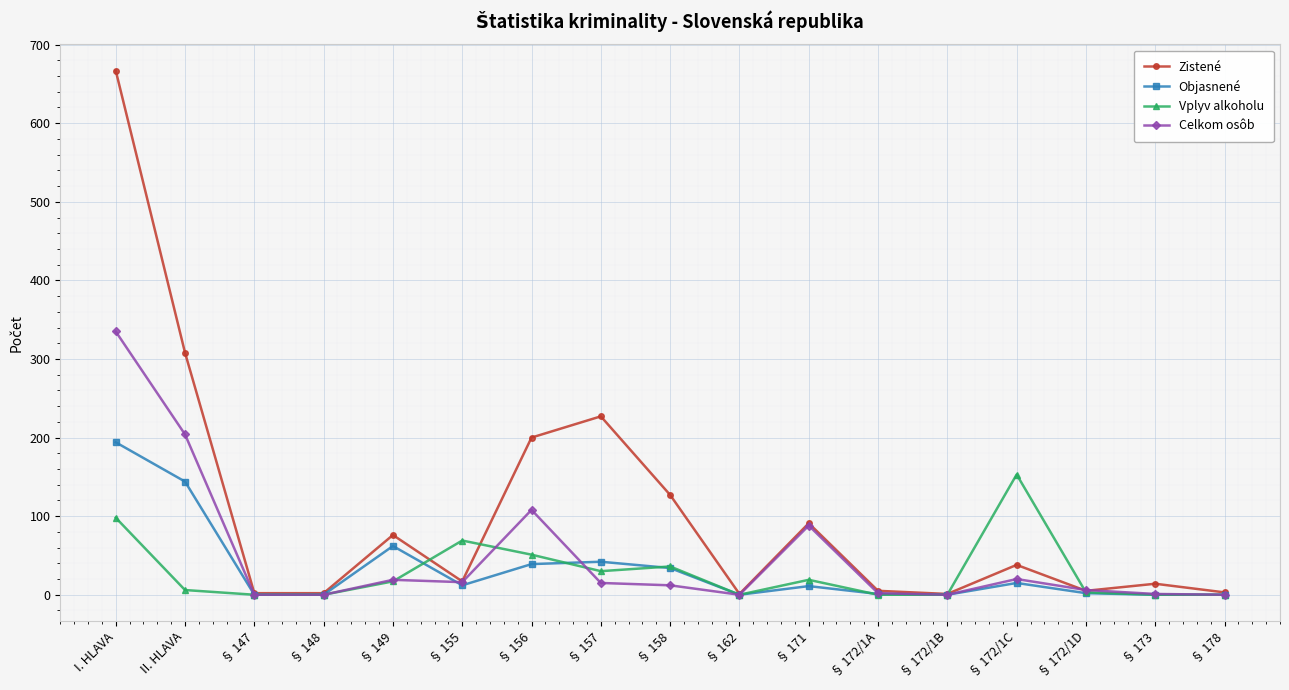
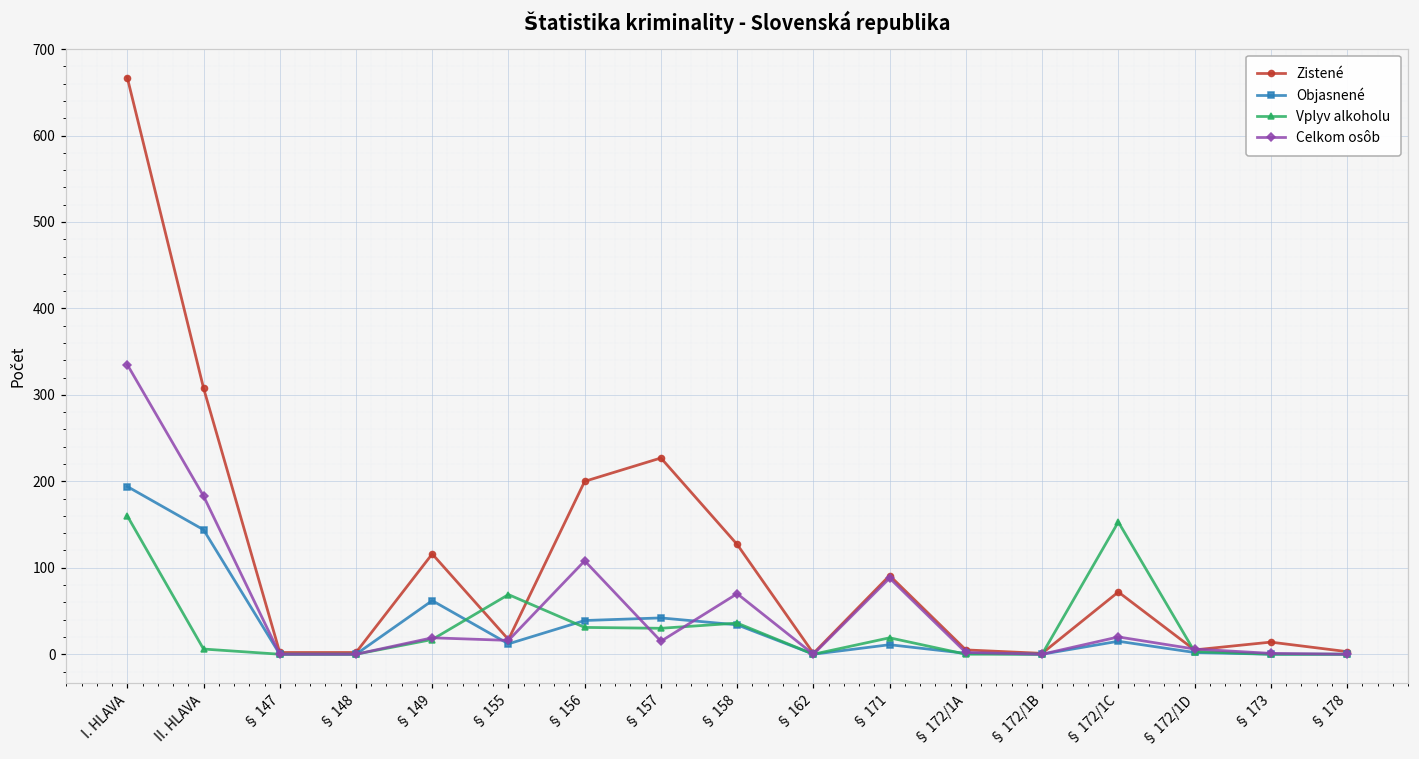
Vplyv alkoholu, I. HLAVA: 100 -> 160
Celkom osôb, II. HLAVA: 200 -> 180
Zistené, § 149: 80 -> 120
Vplyv alkoholu, § 156: 50 -> 30
Celkom osôb, § 158: 10 -> 70
Zistené, § 172/1C: 40 -> 70
